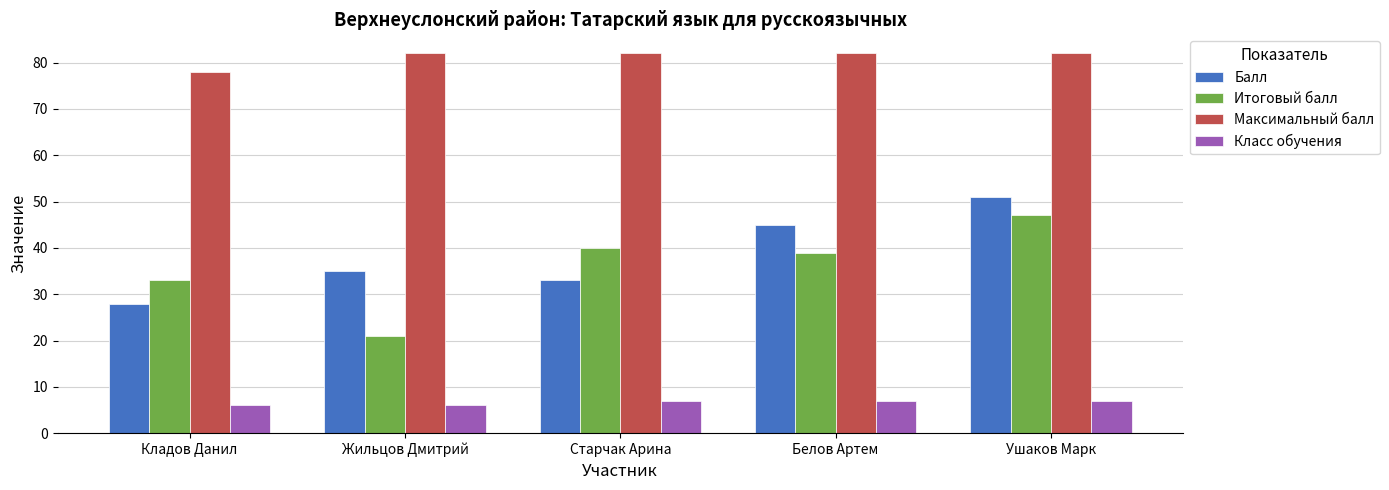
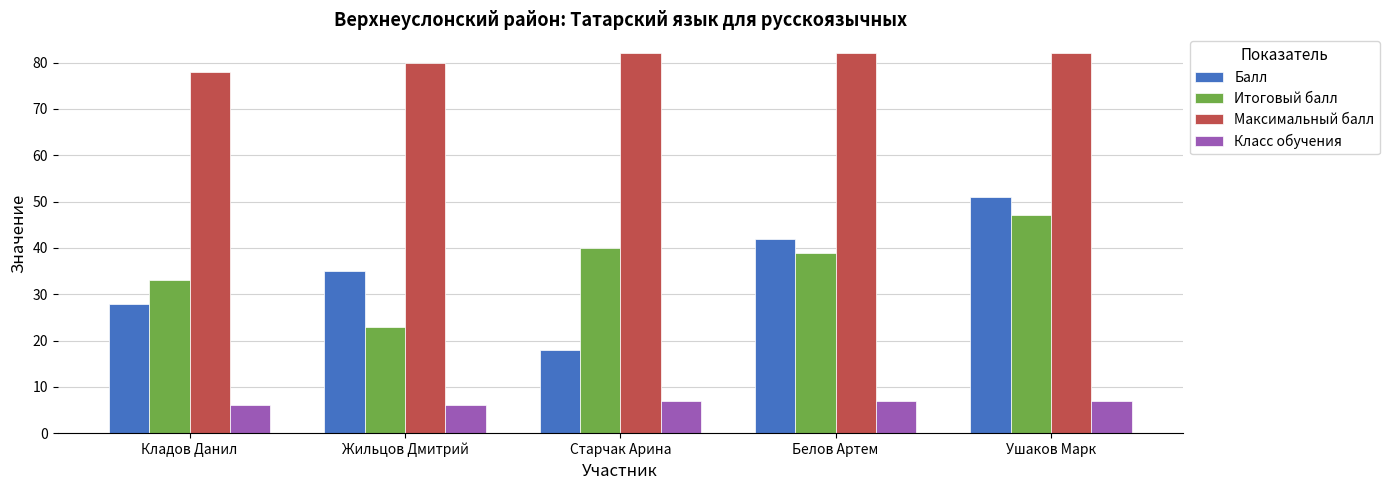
Итоговый балл, Жильцов Дмитрий: 21 -> 23
Максимальный балл, Жильцов Дмитрий: 82 -> 80
Балл, Старчак Арина: 33 -> 18
Балл, Белов Артем: 45 -> 42
